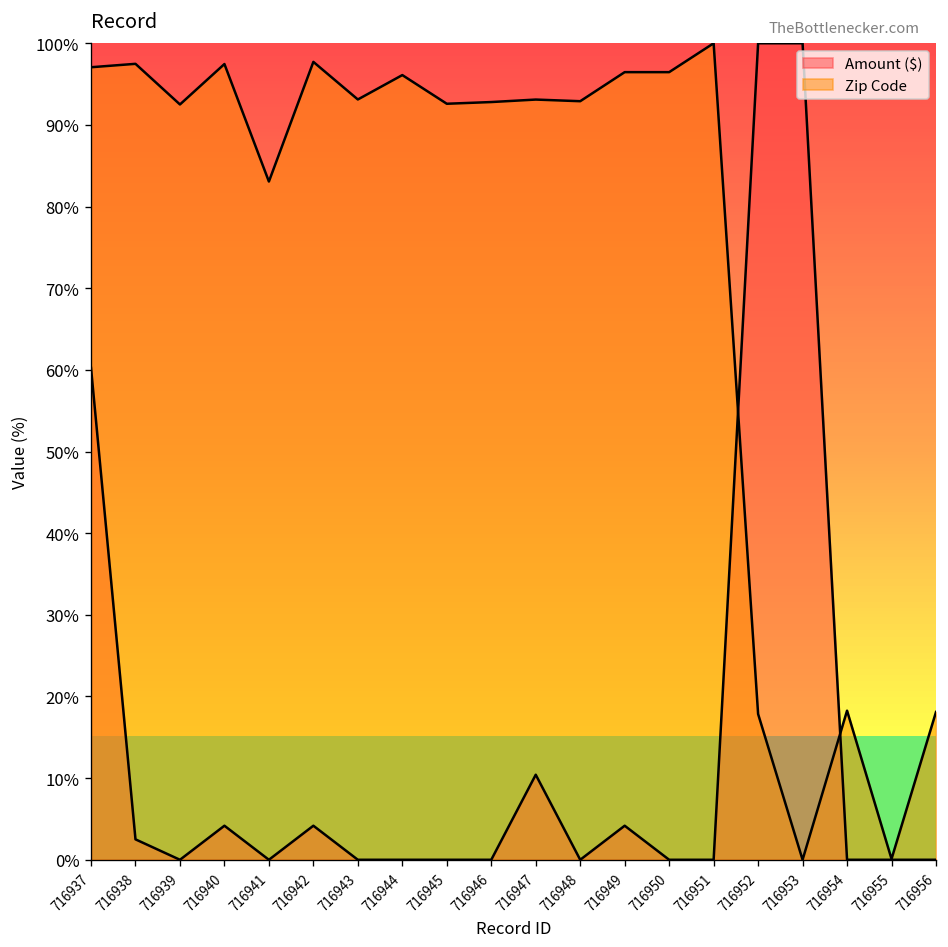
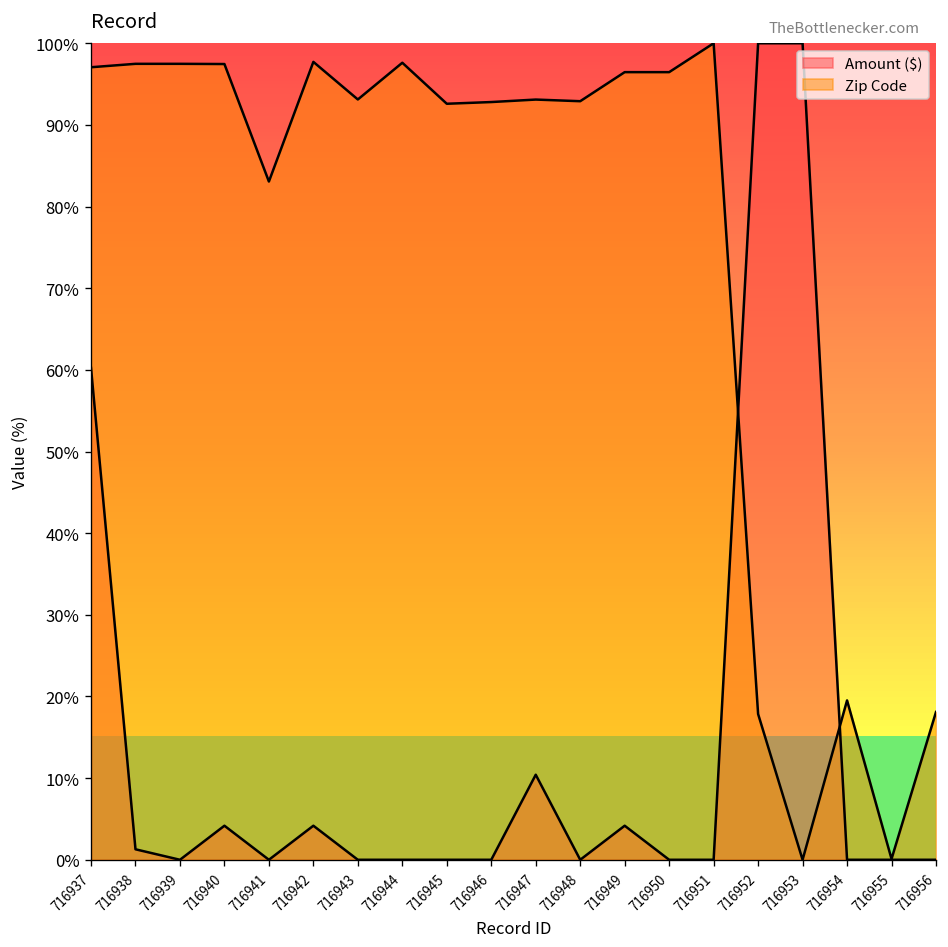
Amount ($), 716938: 3% -> 1%
Zip Code, 716939: 93% -> 97%
Zip Code, 716944: 96% -> 98%
Zip Code, 716954: 18% -> 20%
